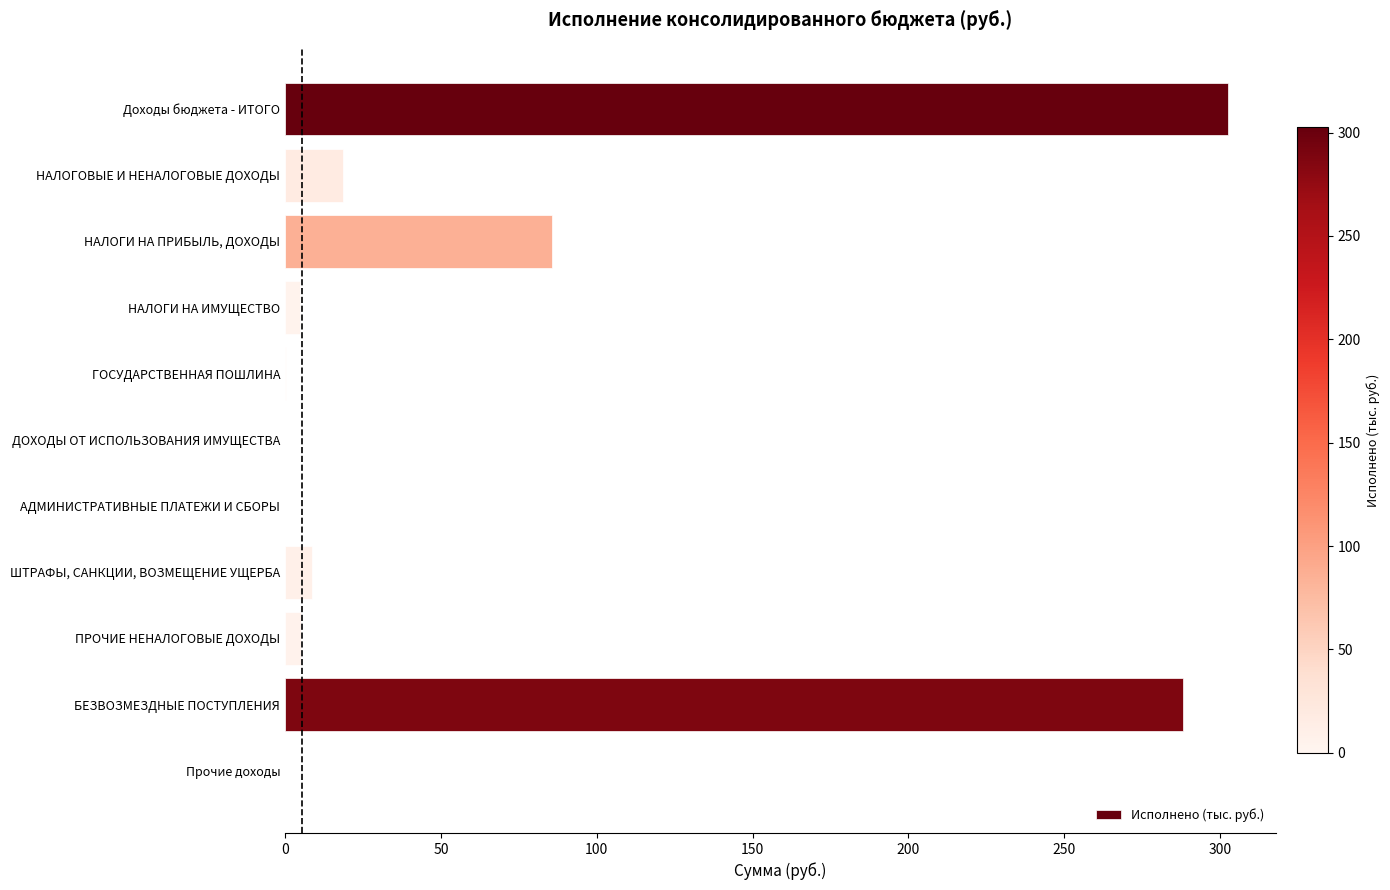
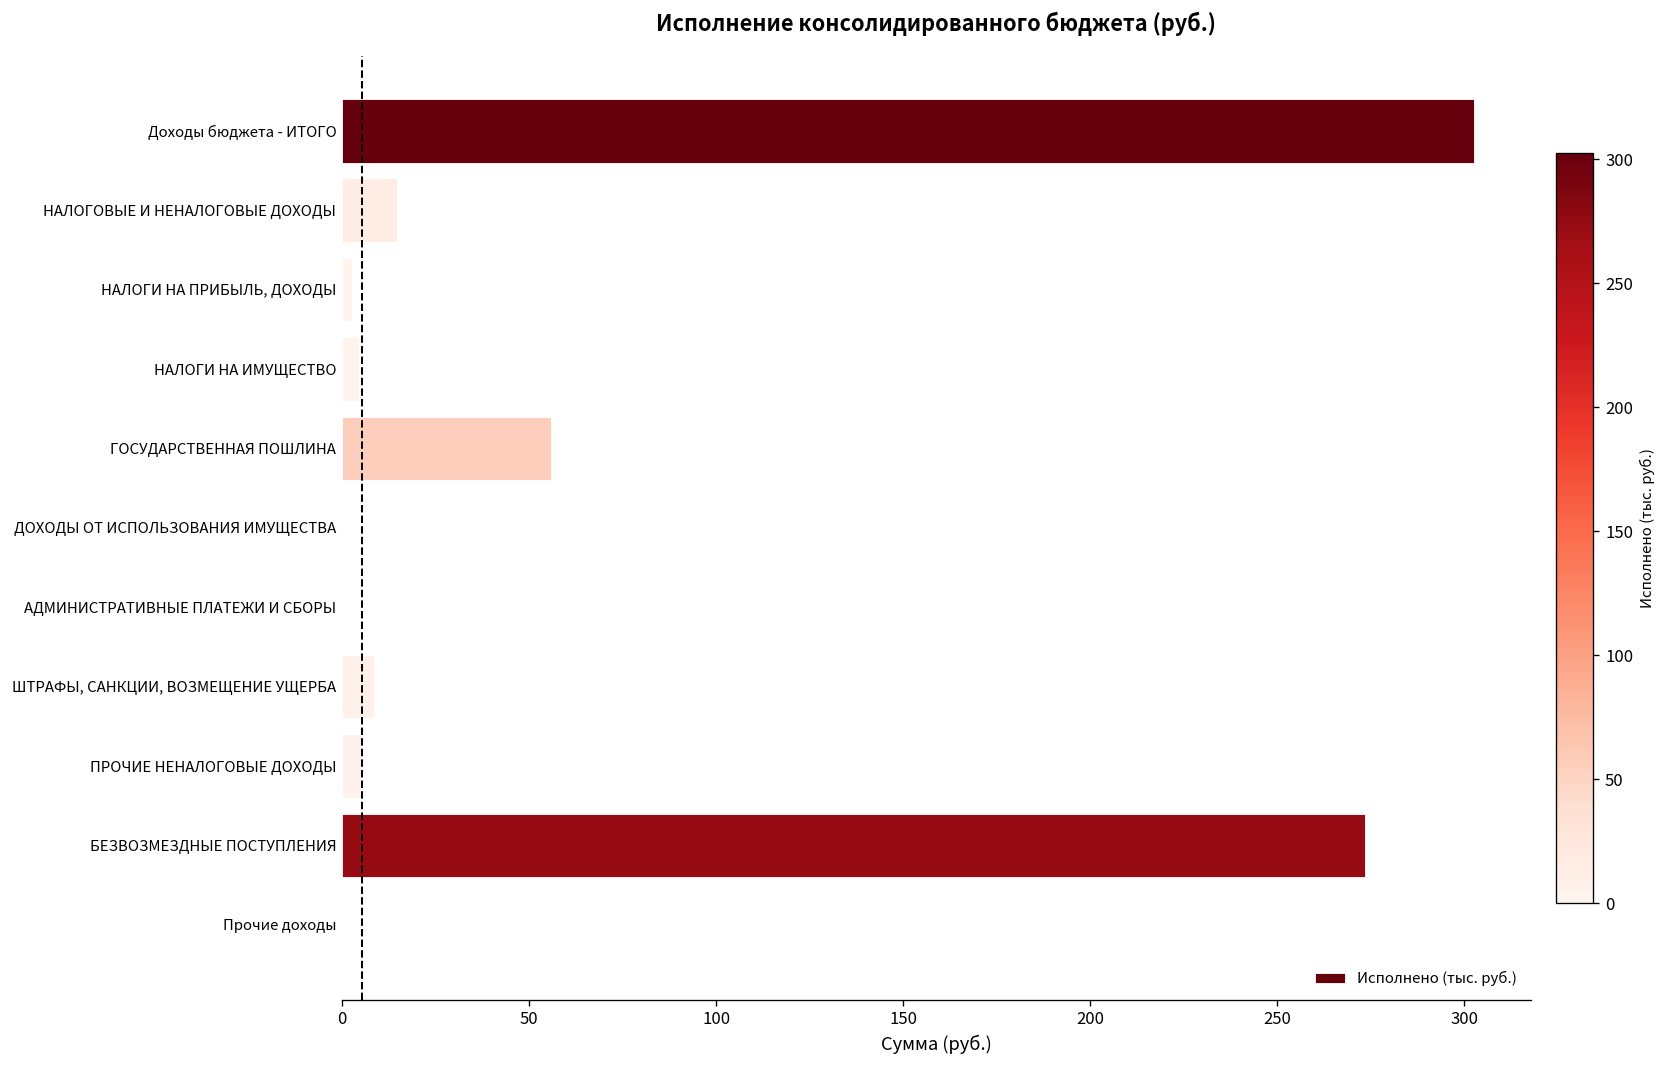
НАЛОГОВЫЕ И НЕНАЛОГОВЫЕ ДОХОДЫ: 19 -> 15
НАЛОГИ НА ПРИБЫЛЬ, ДОХОДЫ: 86 -> 3
ГОСУДАРСТВЕННАЯ ПОШЛИНА: 0 -> 56
БЕЗВОЗМЕЗДНЫЕ ПОСТУПЛЕНИЯ: 288 -> 273
